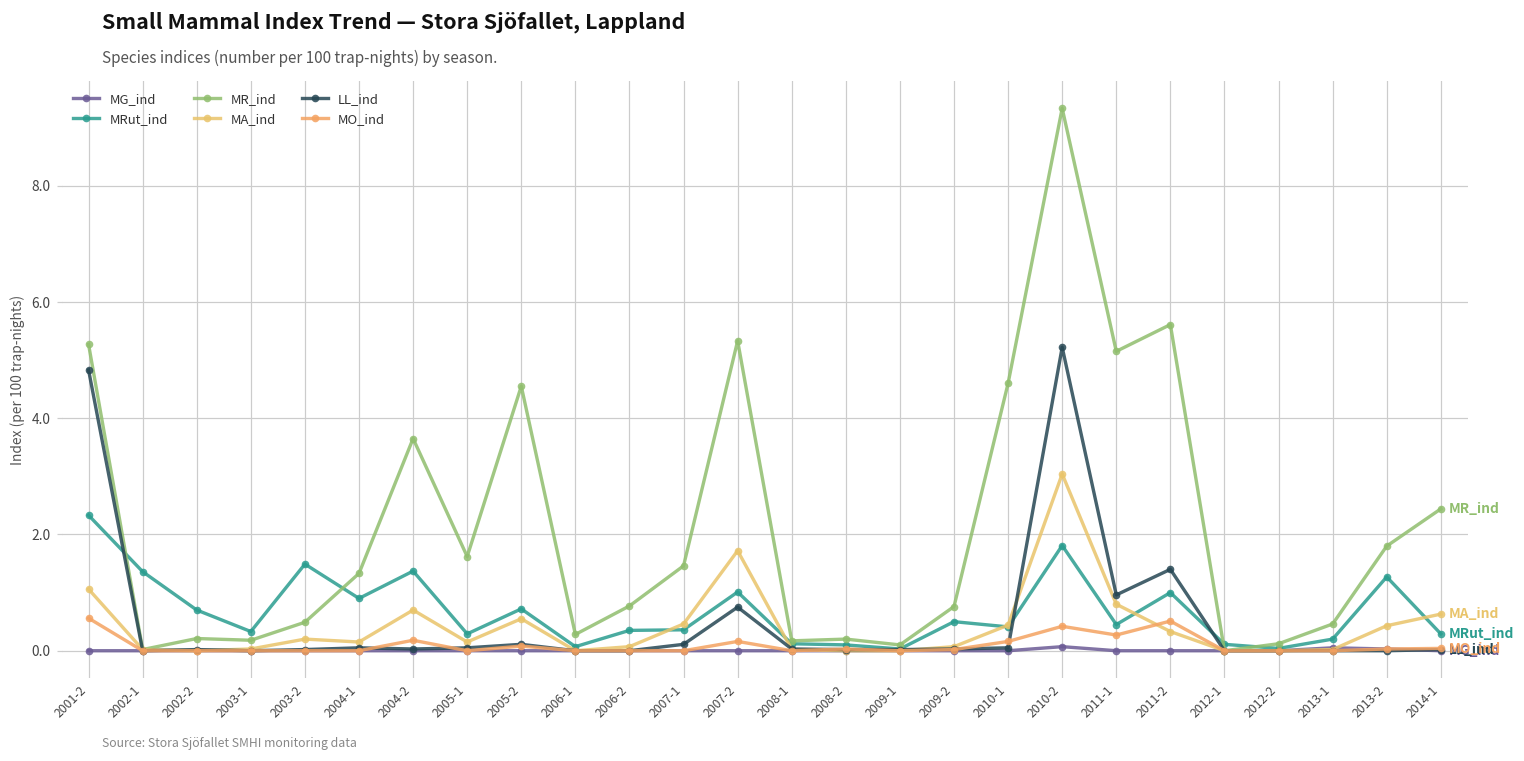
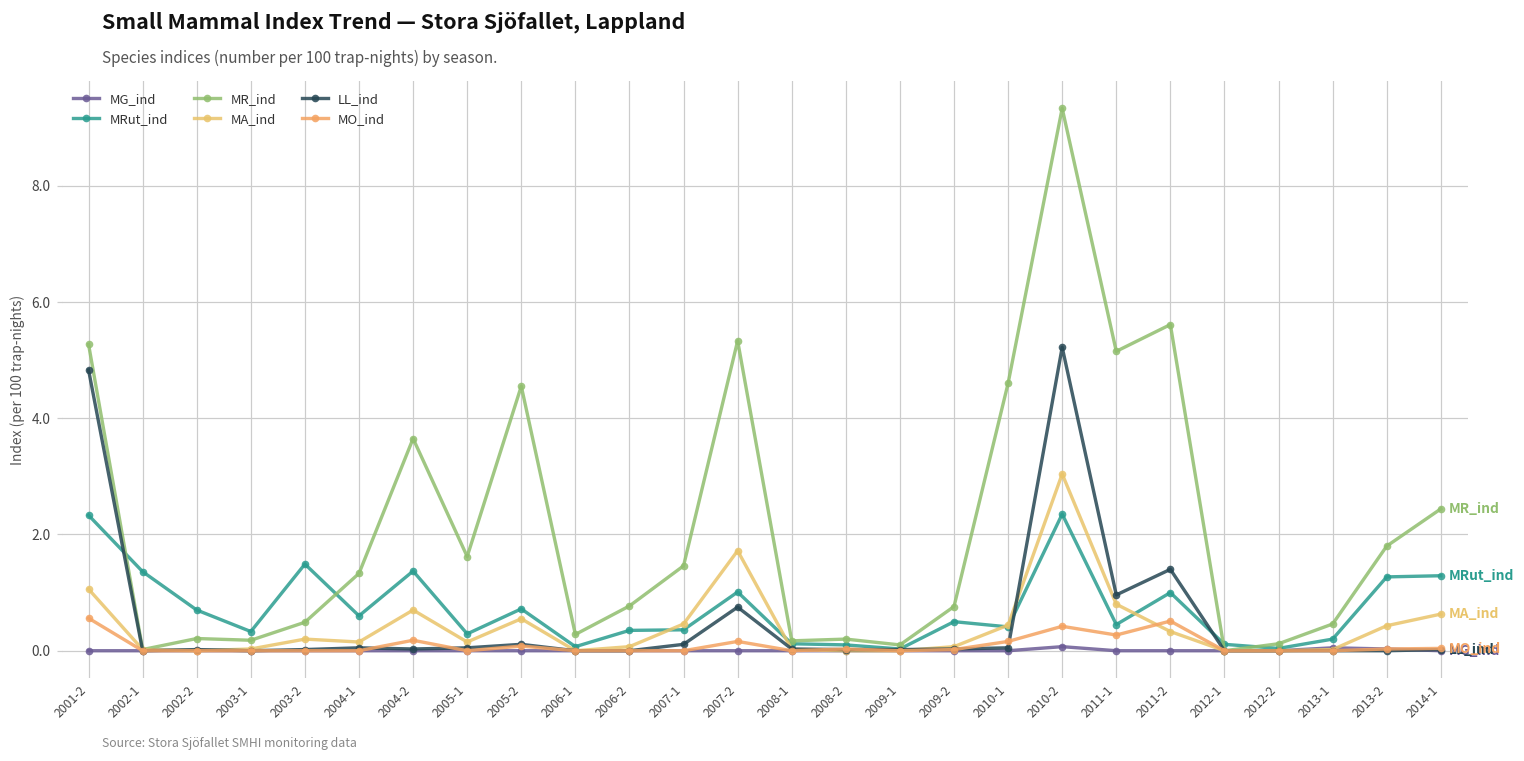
MRut_ind, 2004-1: 0.9 -> 0.6
MRut_ind, 2010-2: 1.8 -> 2.4
MRut_ind, 2014-1: 0.3 -> 1.3
